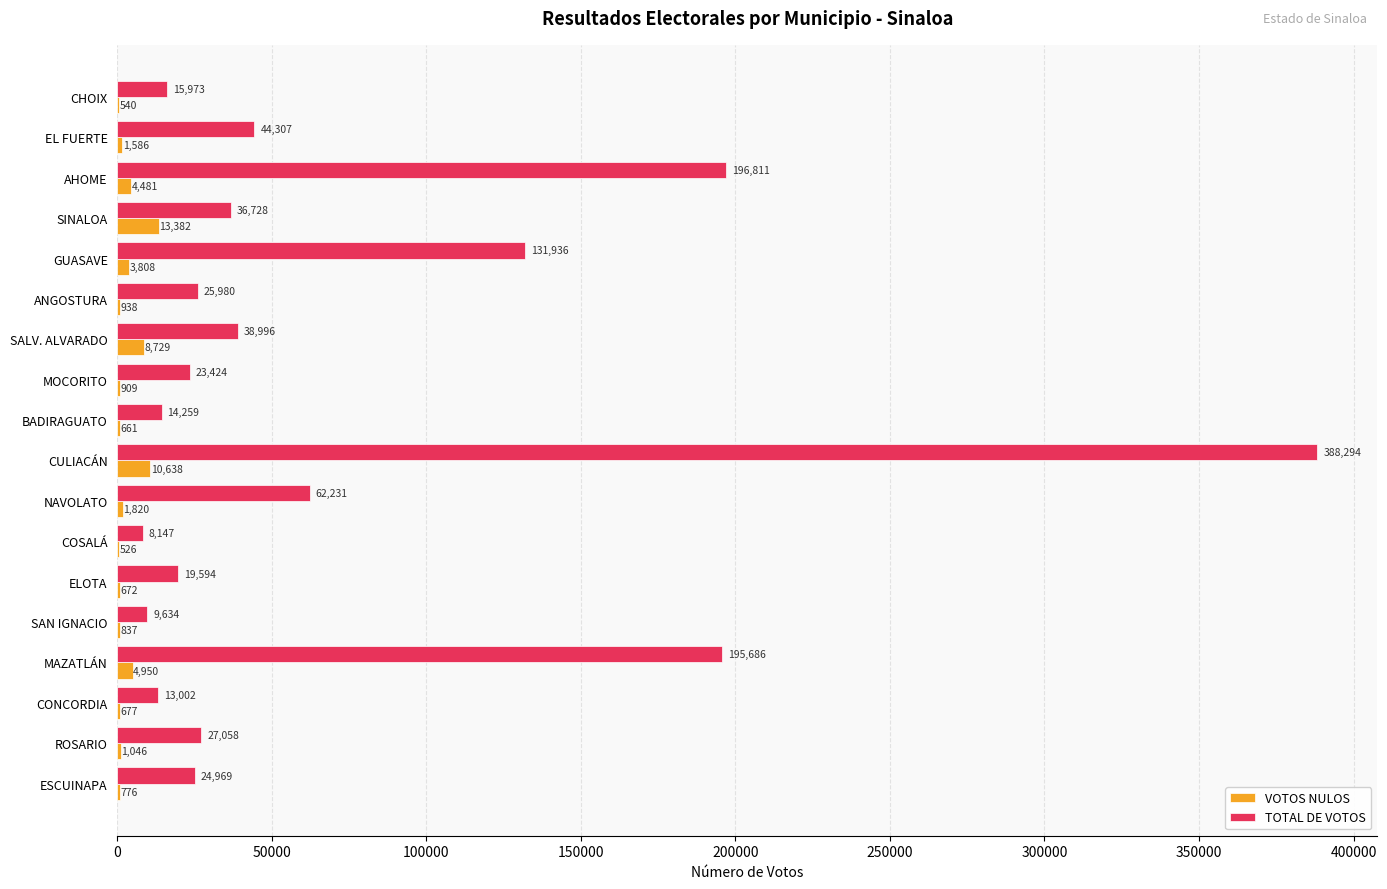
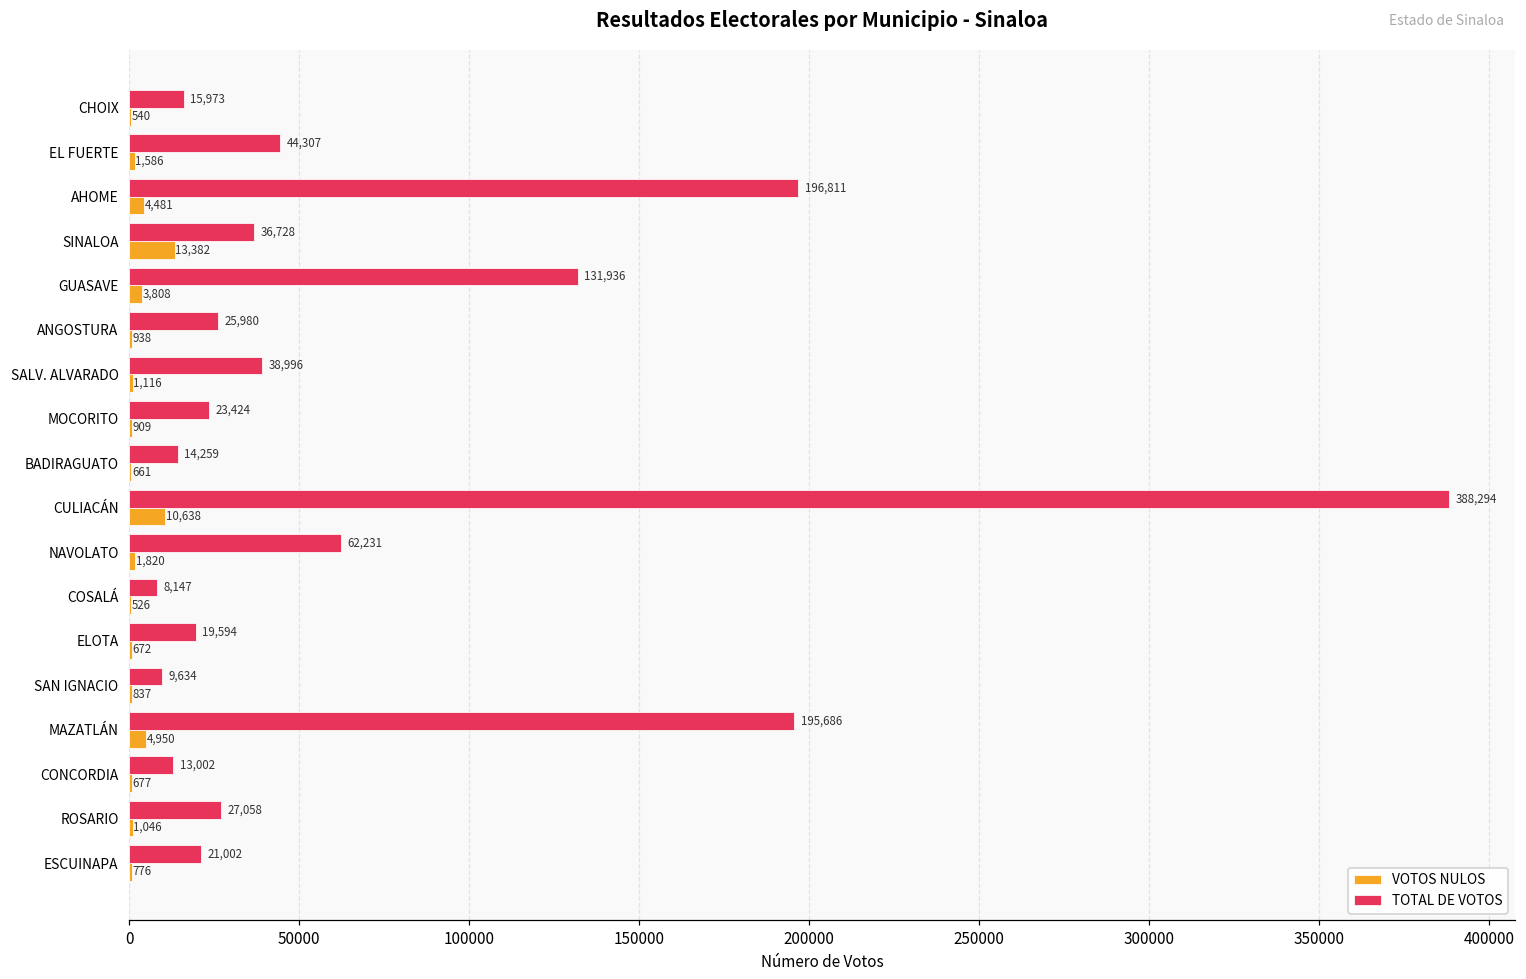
VOTOS NULOS, SALV. ALVARADO: 8,729 -> 1,116
TOTAL DE VOTOS, ESCUINAPA: 24,969 -> 21,002
